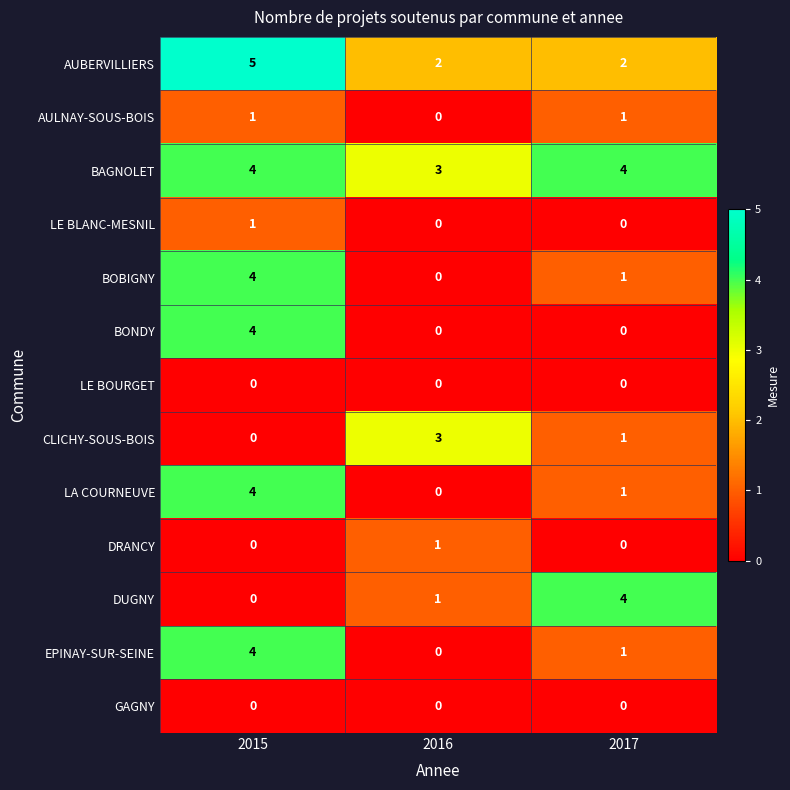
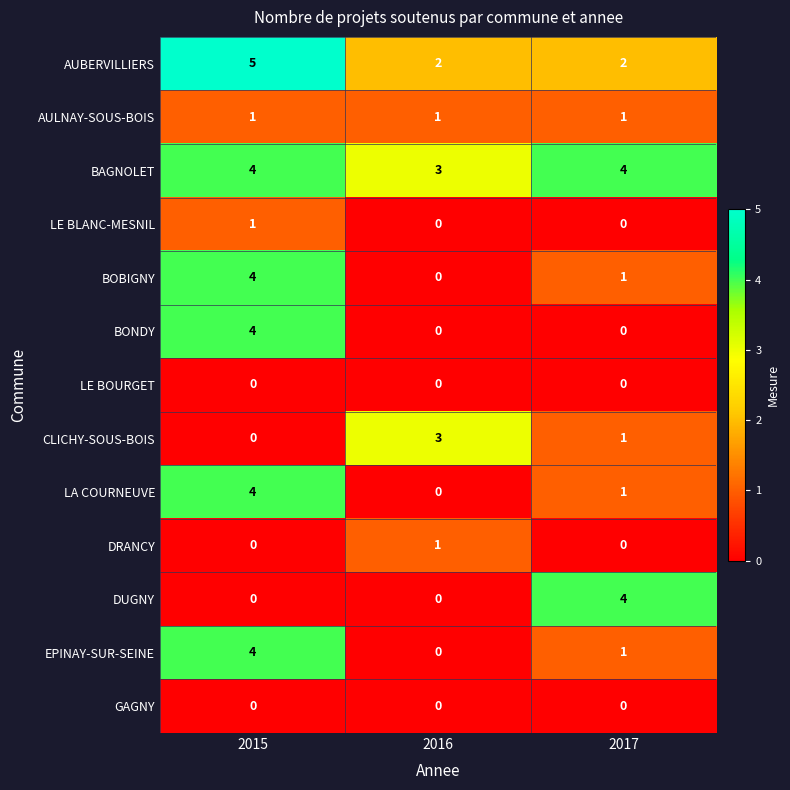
AULNAY-SOUS-BOIS, 2016: 0 -> 1
DUGNY, 2016: 1 -> 0
